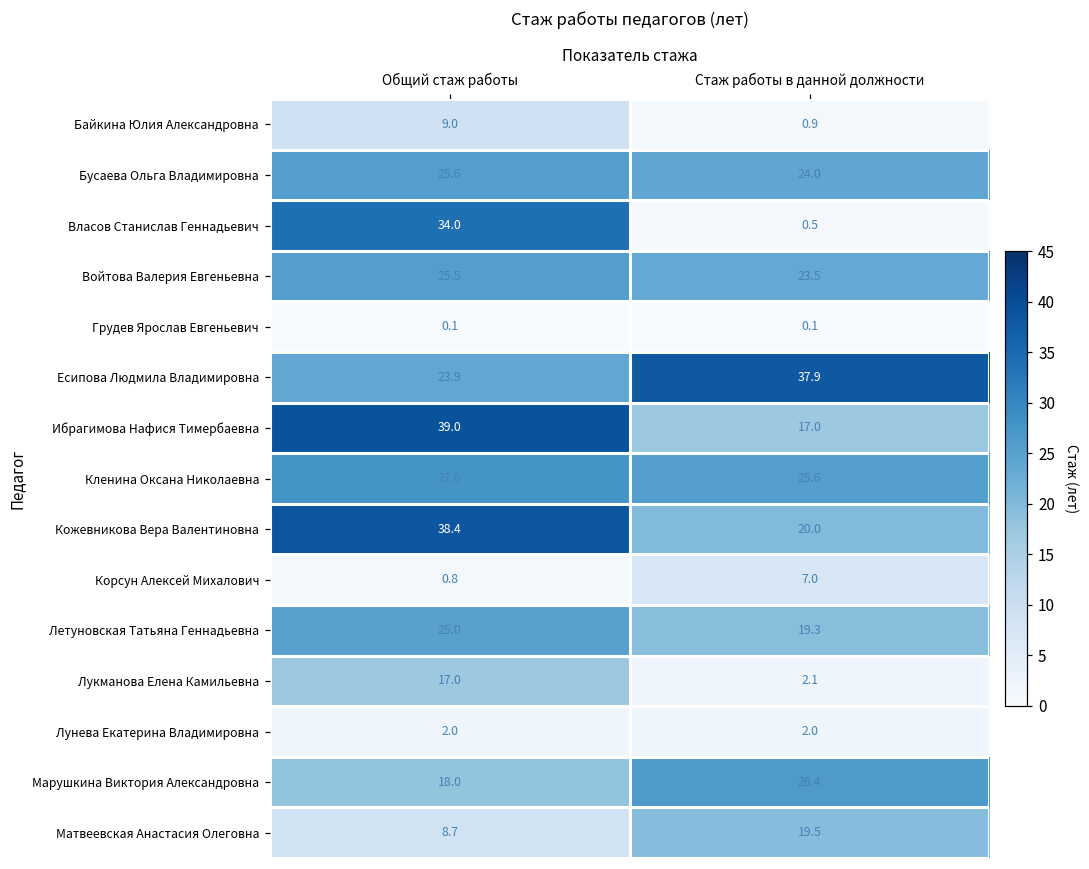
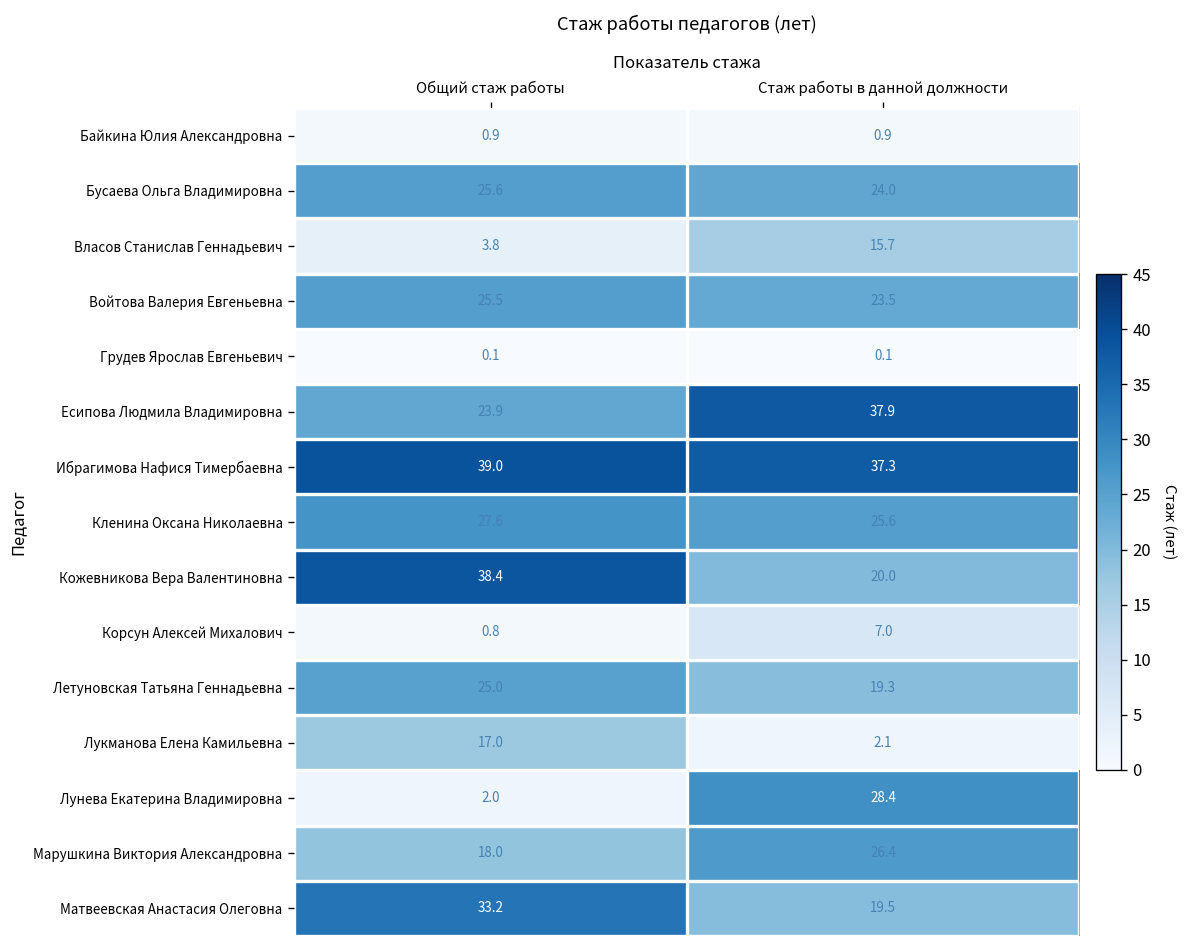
Байкина Юлия Александровна, Общий стаж работы: 9.0 -> 0.9
Власов Станислав Геннадьевич, Общий стаж работы: 34.0 -> 3.8
Власов Станислав Геннадьевич, Стаж работы в данной должности: 0.5 -> 15.7
Ибрагимова Нафися Тимербаевна, Стаж работы в данной должности: 17.0 -> 37.3
Лунева Екатерина Владимировна, Стаж работы в данной должности: 2.0 -> 28.4
Матвеевская Анастасия Олеговна, Общий стаж работы: 8.7 -> 33.2
